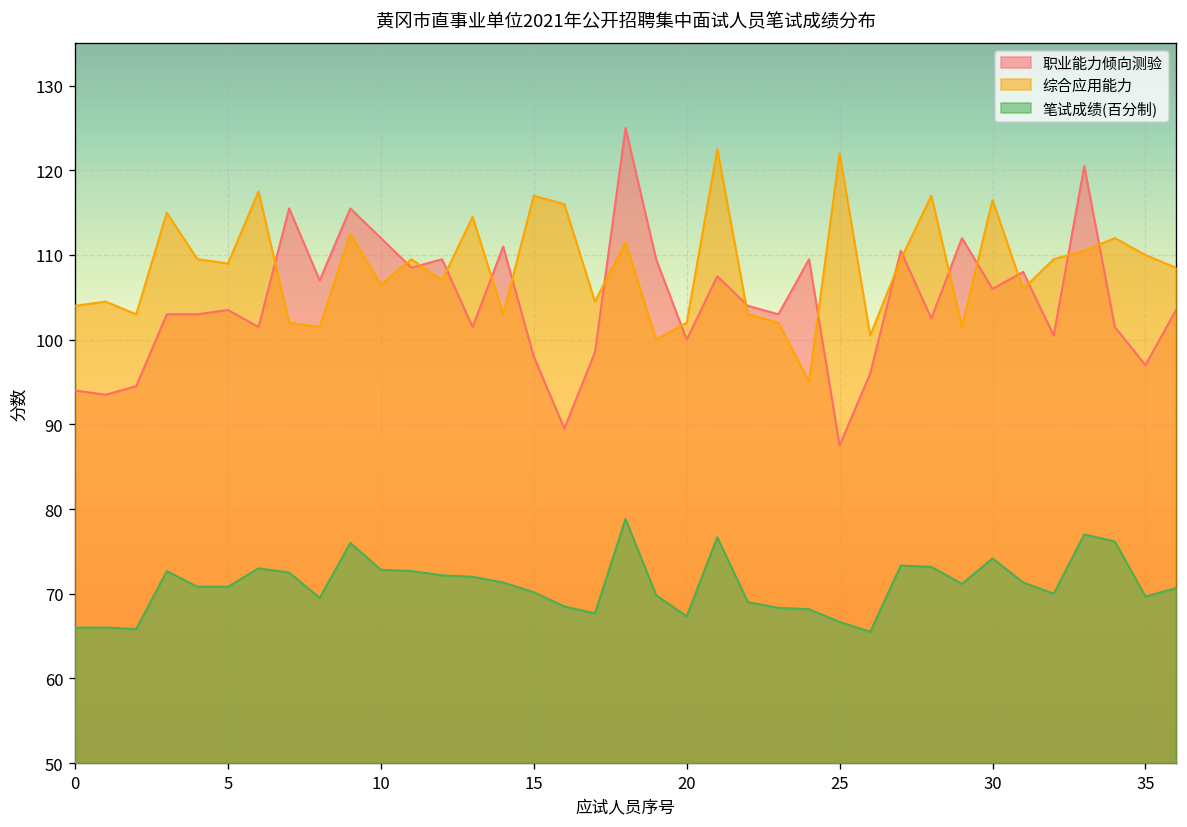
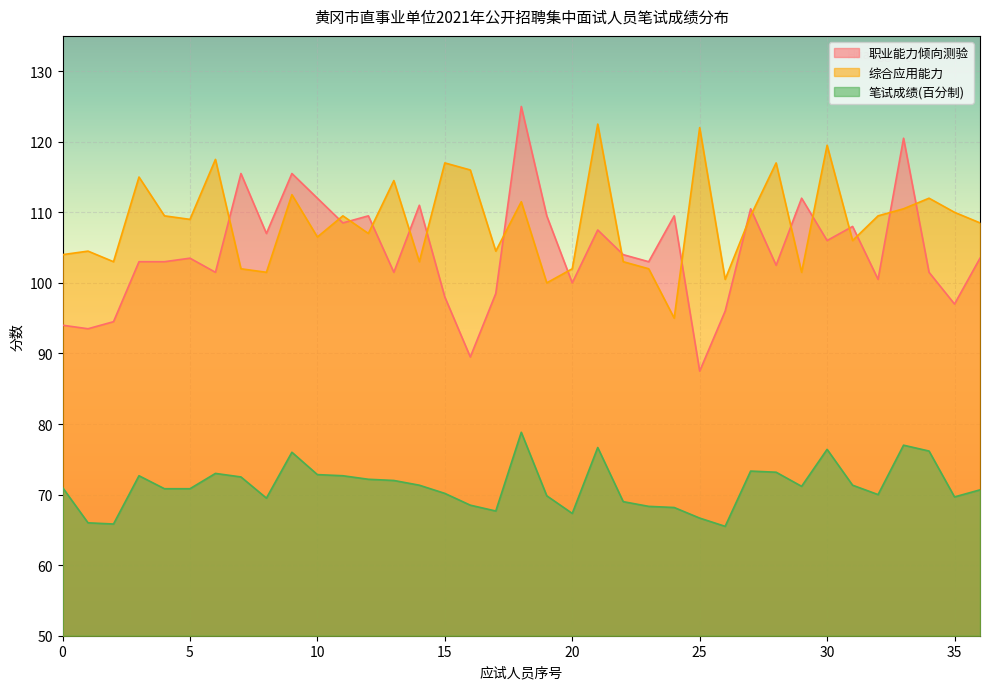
笔试成绩(百分制), 0: 66 -> 71
综合应用能力, 30: 117 -> 120
笔试成绩(百分制), 30: 74 -> 76
